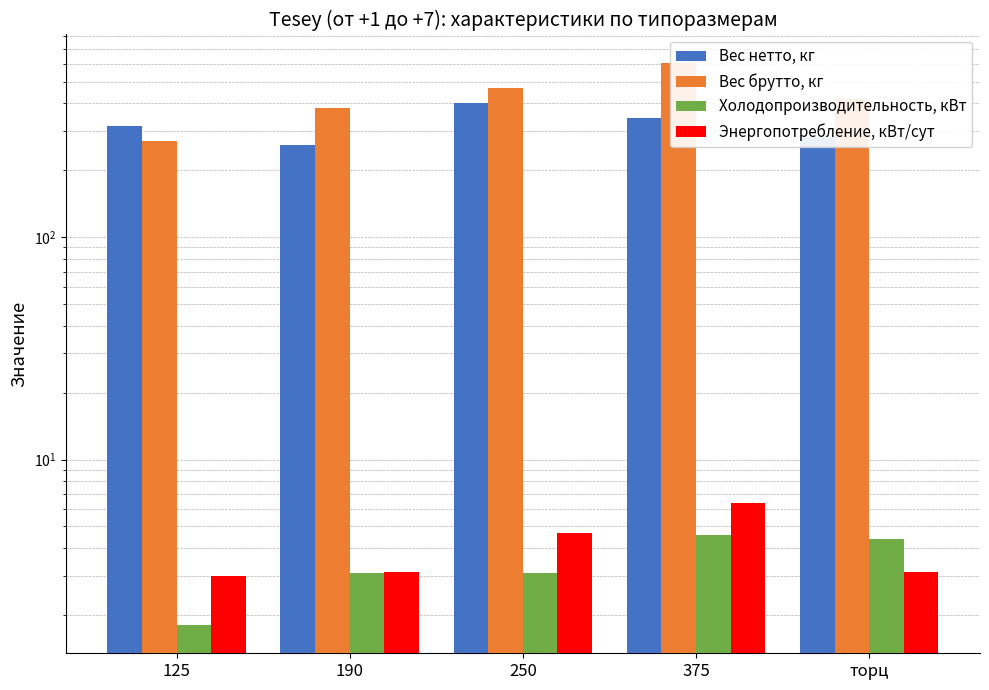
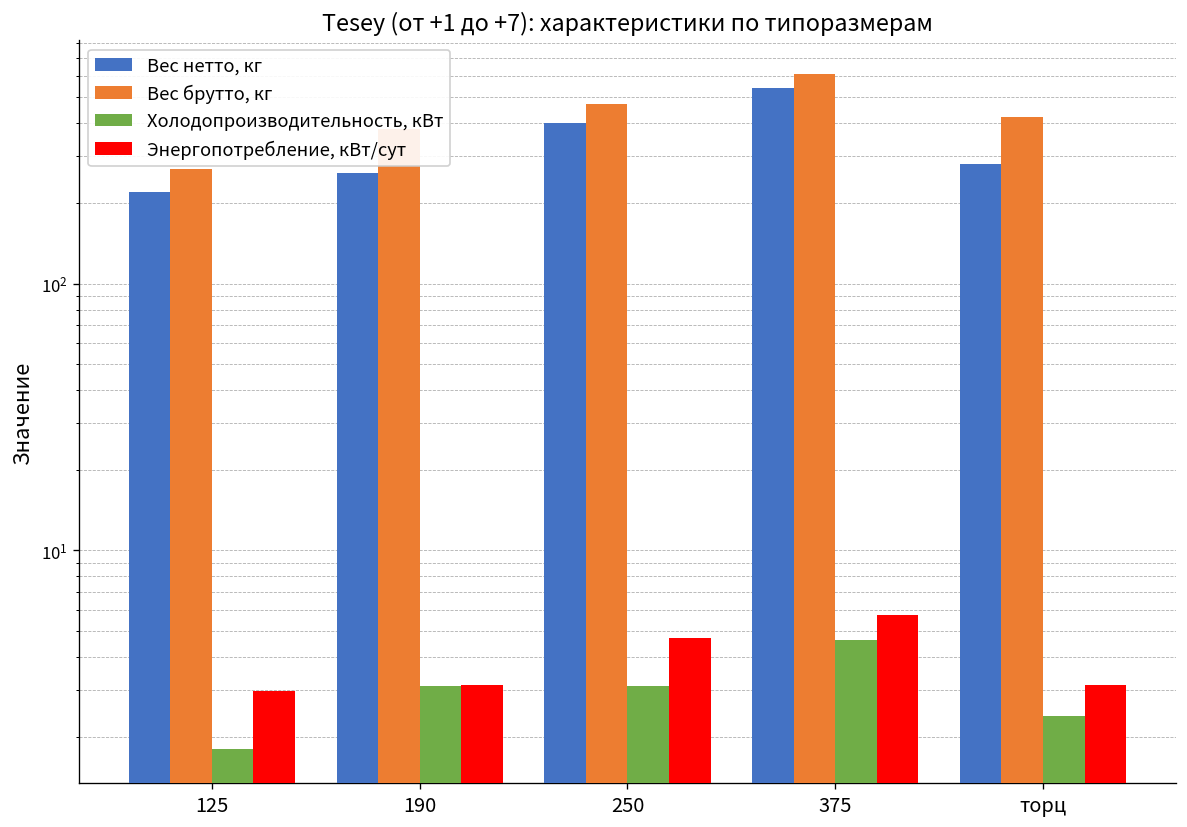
Вес нетто, кг, 125: 320 -> 220
Вес нетто, кг, 375: 340 -> 540
Энергопотребление, кВт/сут, 375: 6.4 -> 5.7
Холодопроизводительность, кВт, торц: 4.4 -> 2.4
